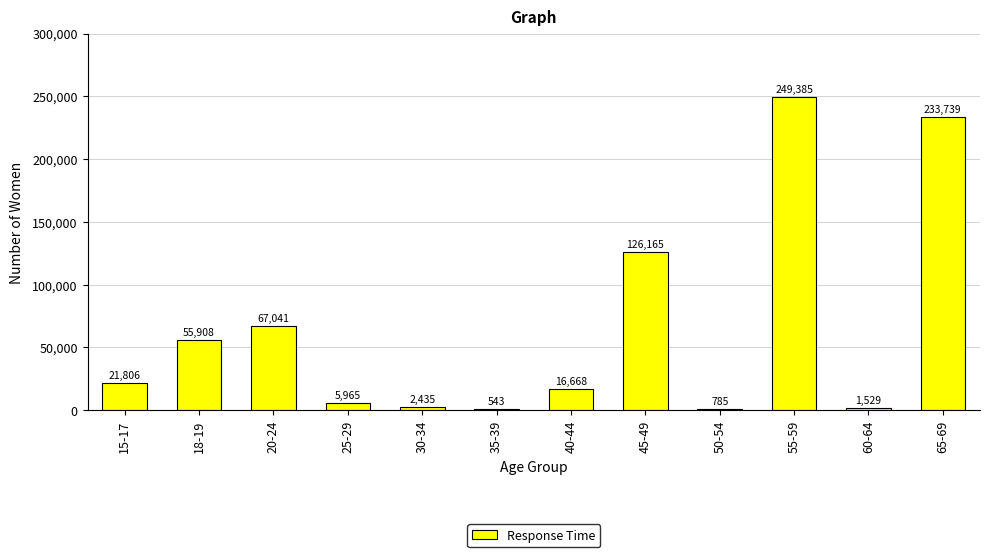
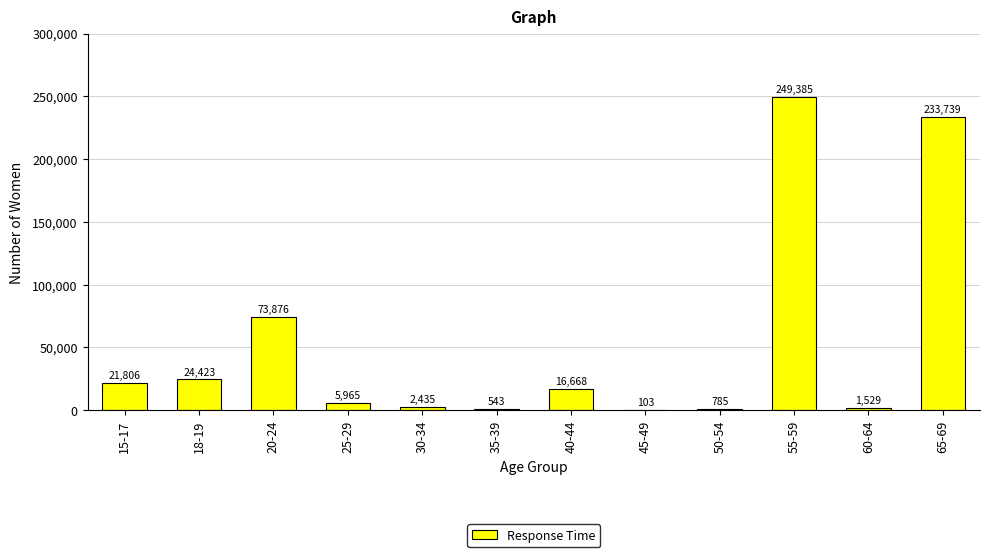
18-19: 55,908 -> 24,423
20-24: 67,041 -> 73,876
45-49: 126,165 -> 103
